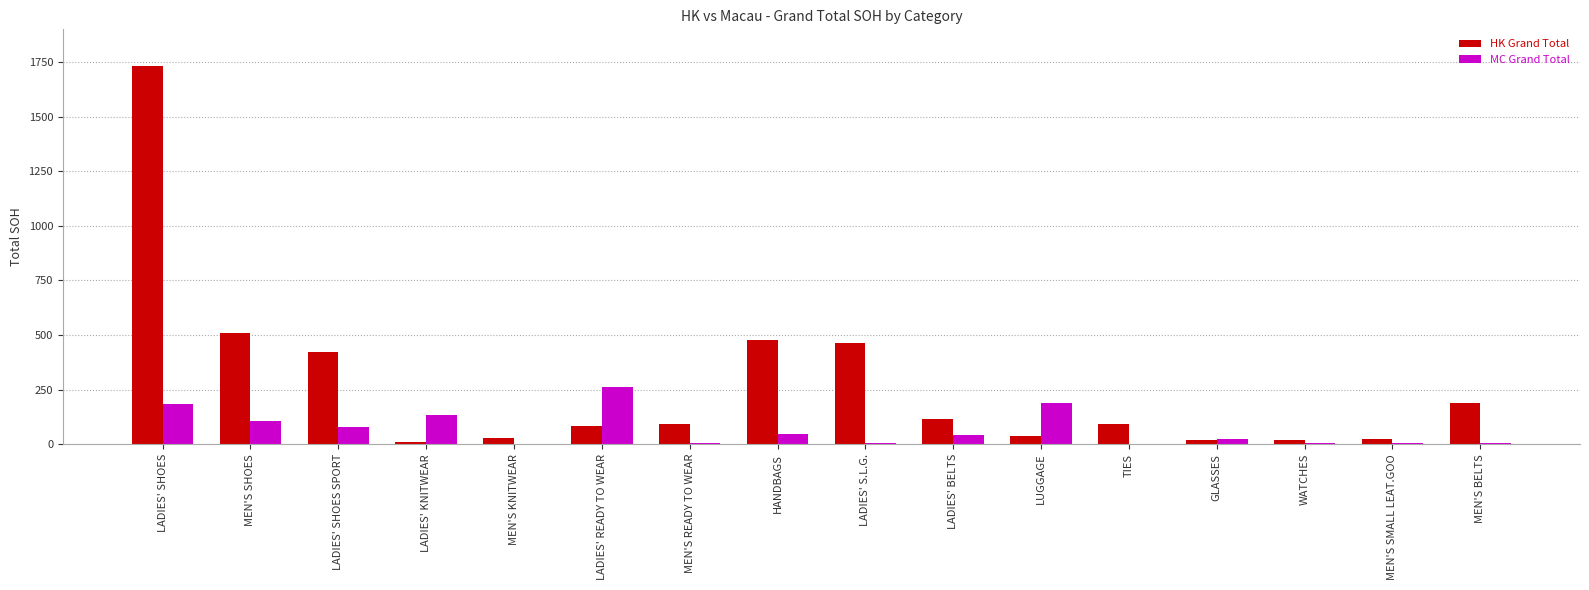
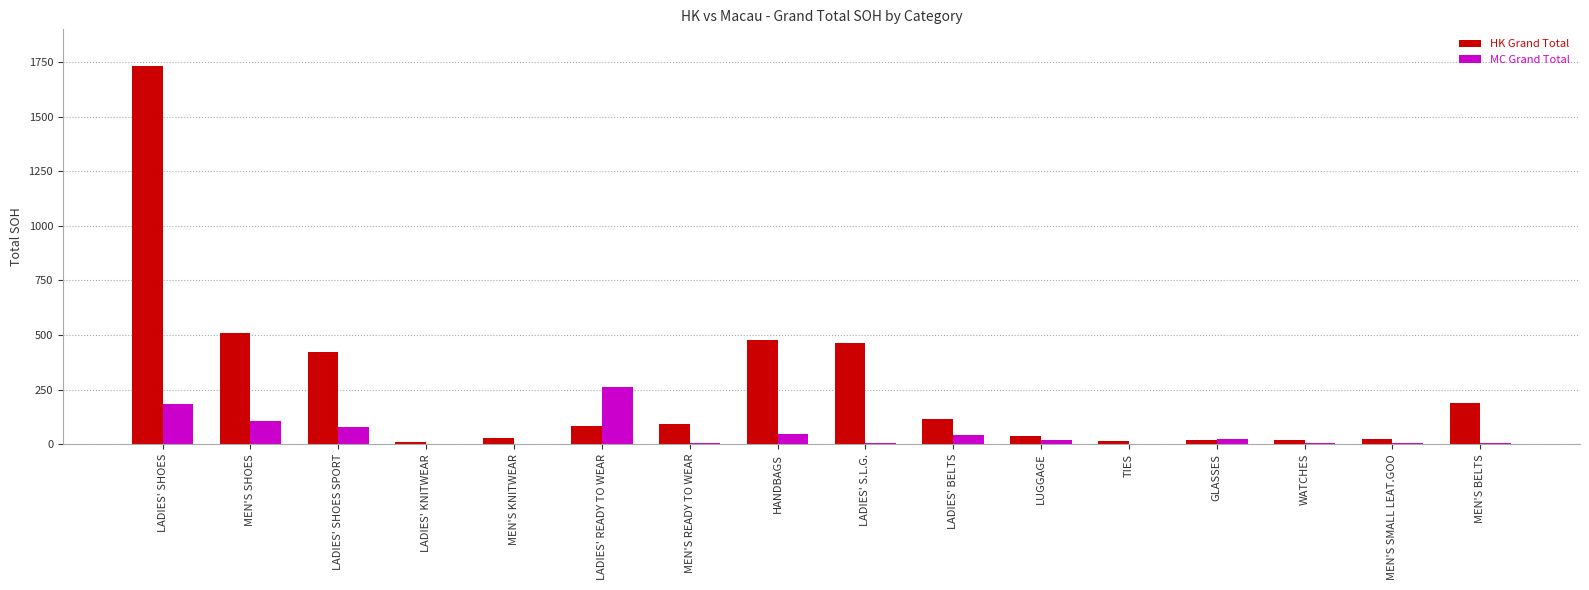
MC Grand Total, LADIES' KNITWEAR: 140 -> 0
MC Grand Total, LUGGAGE: 190 -> 20
HK Grand Total, TIES: 90 -> 20
